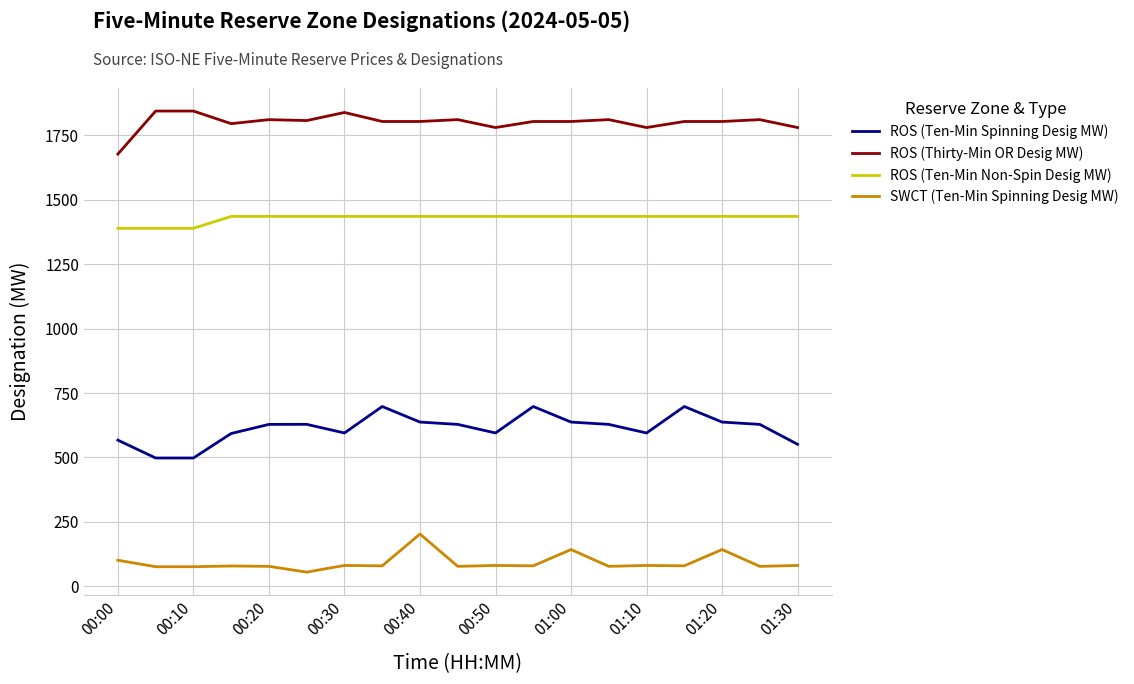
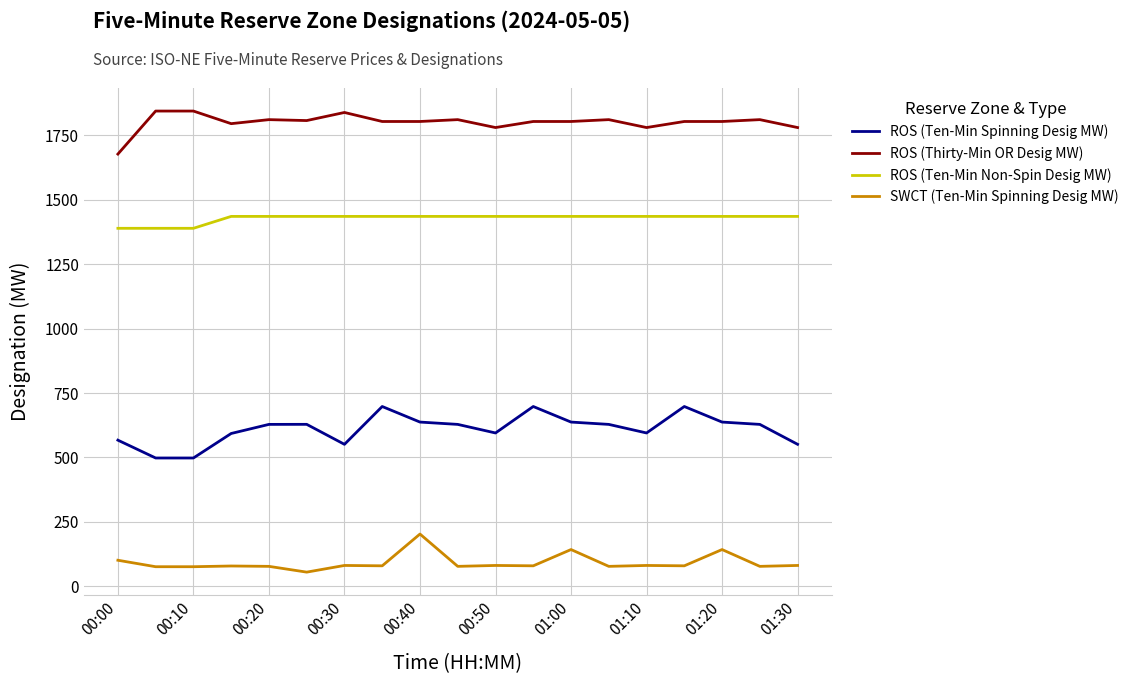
ROS (Ten-Min Spinning Desig MW), 00:30: 600 -> 550
